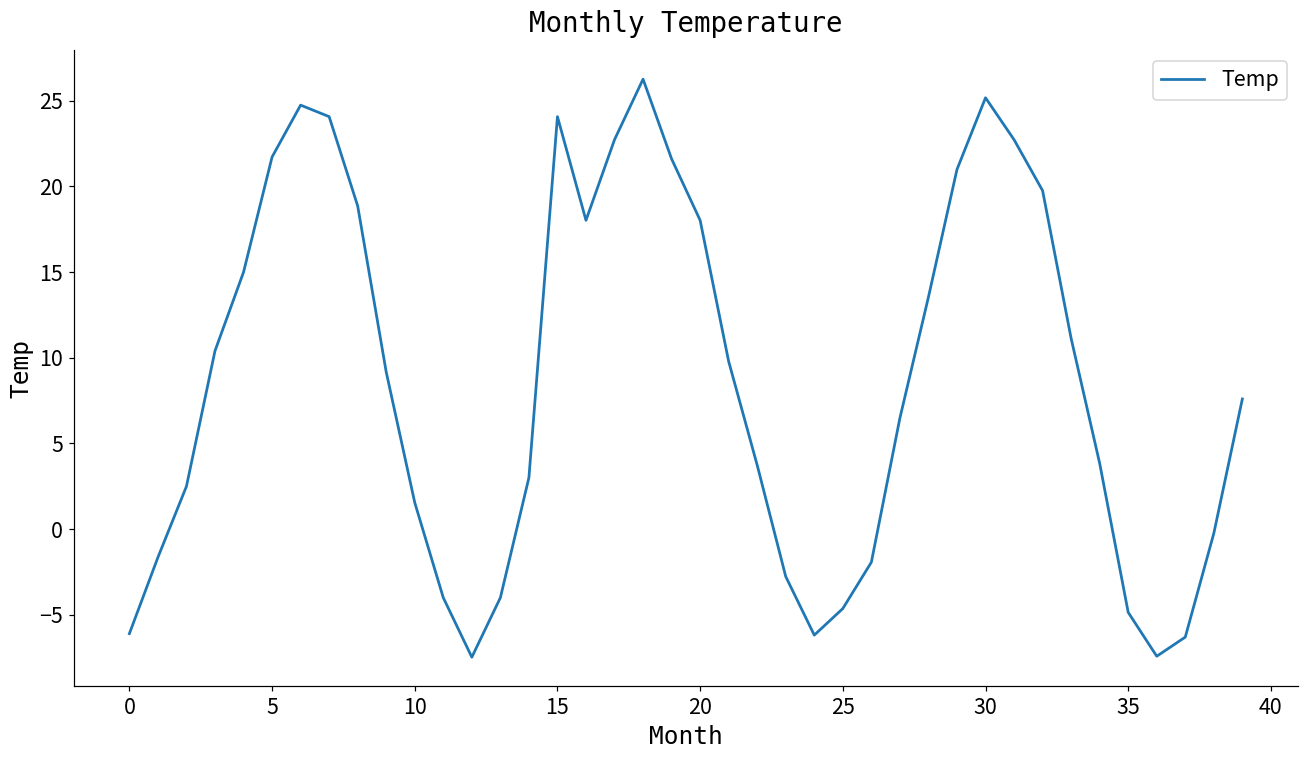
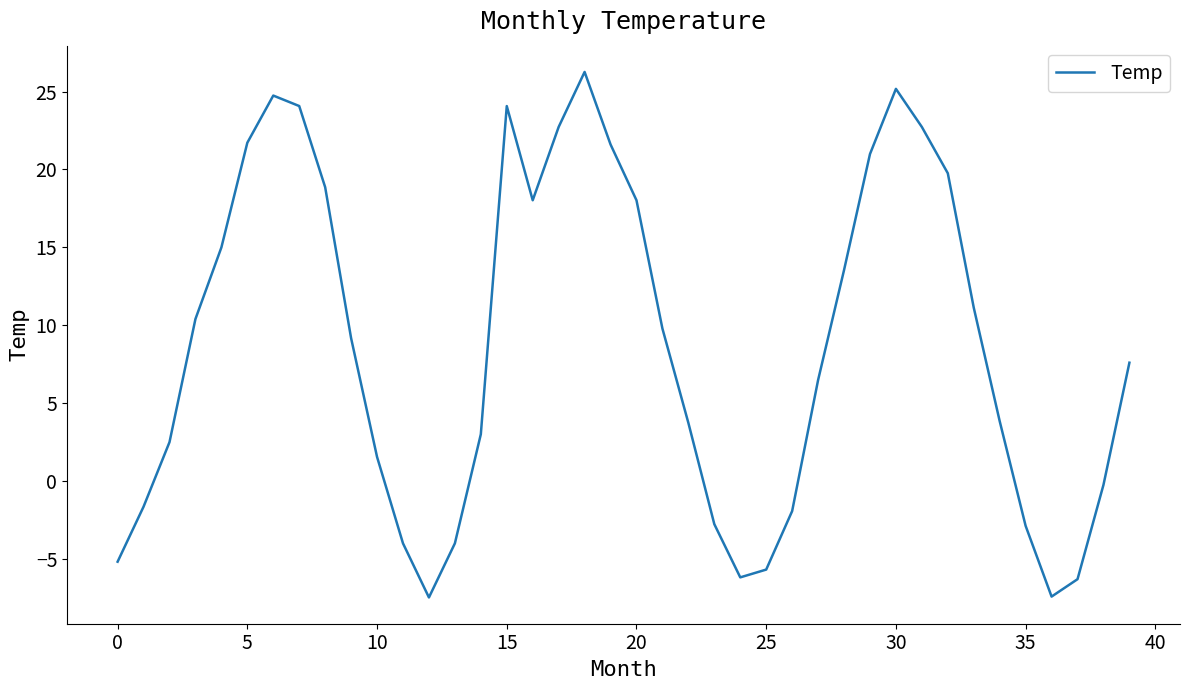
0: -6.1 -> -5.2
25: -4.6 -> -5.7
35: -4.9 -> -2.9
